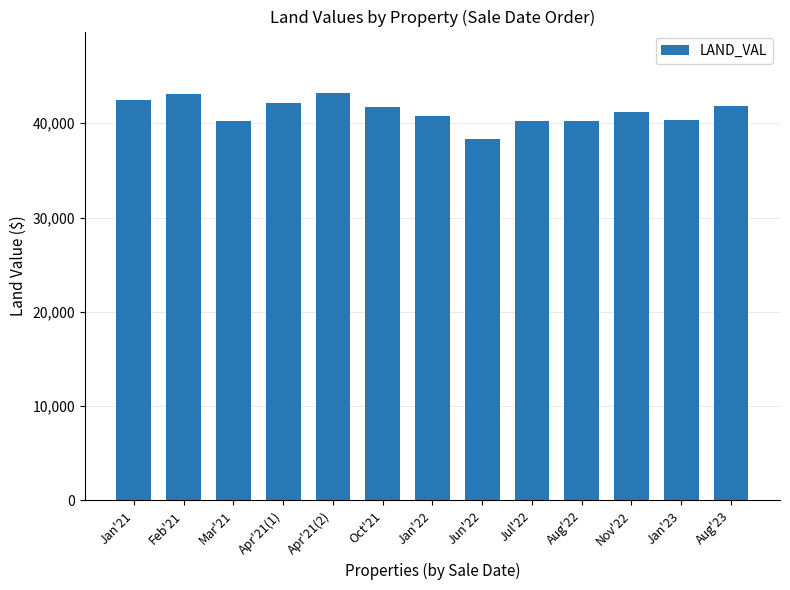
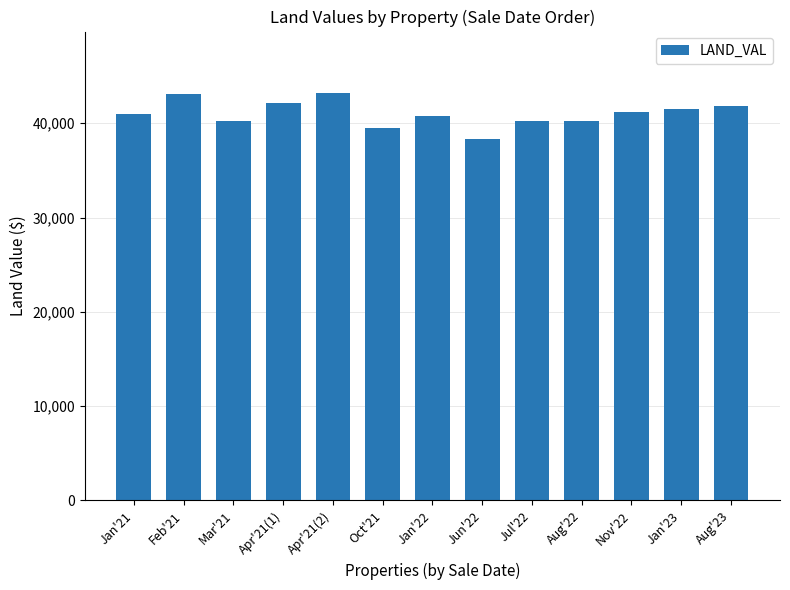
Jan'21: 42,000 -> 41,000
Oct'21: 42,000 -> 39,000
Jan'23: 40,000 -> 41,000
